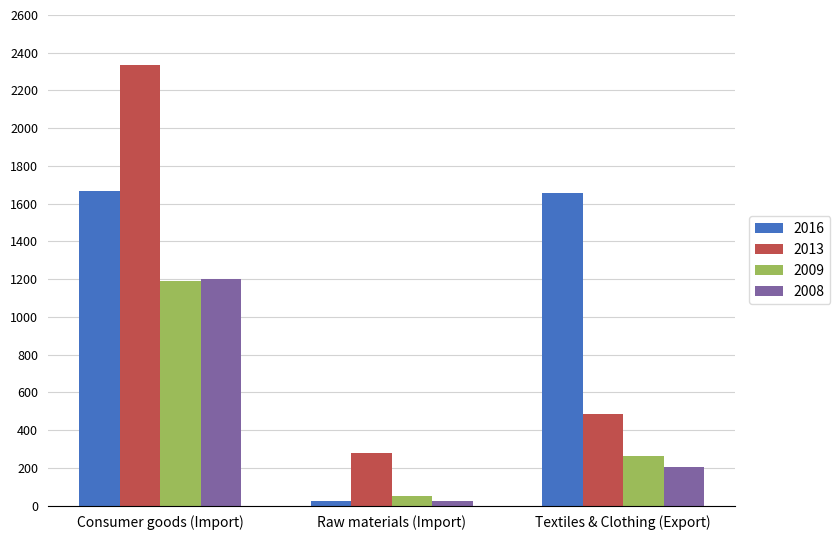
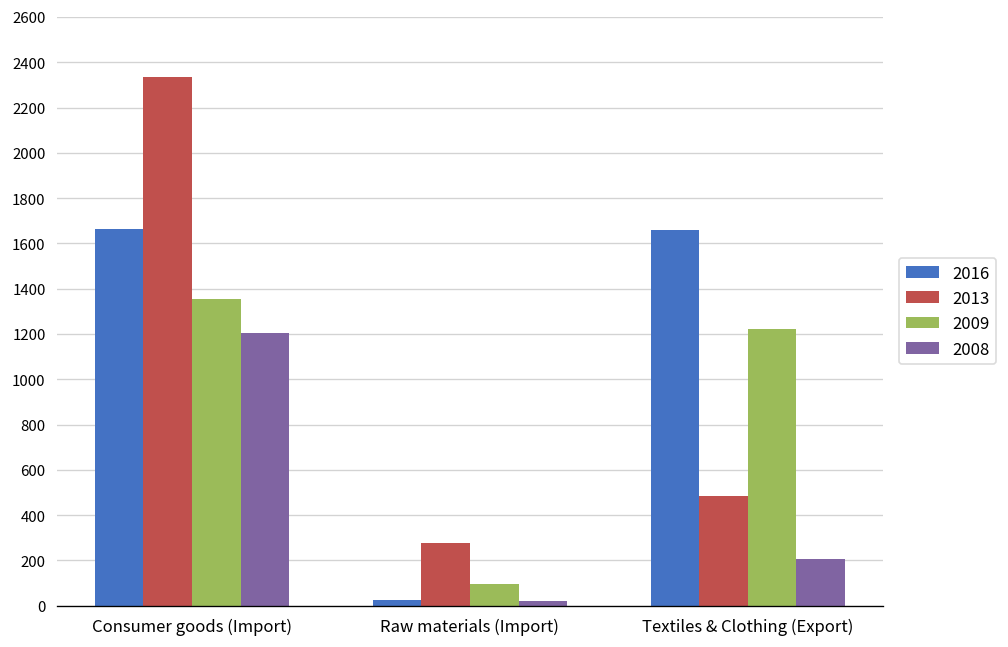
2009, Consumer goods (Import): 1190 -> 1350
2009, Raw materials (Import): 50 -> 100
2009, Textiles & Clothing (Export): 260 -> 1220
